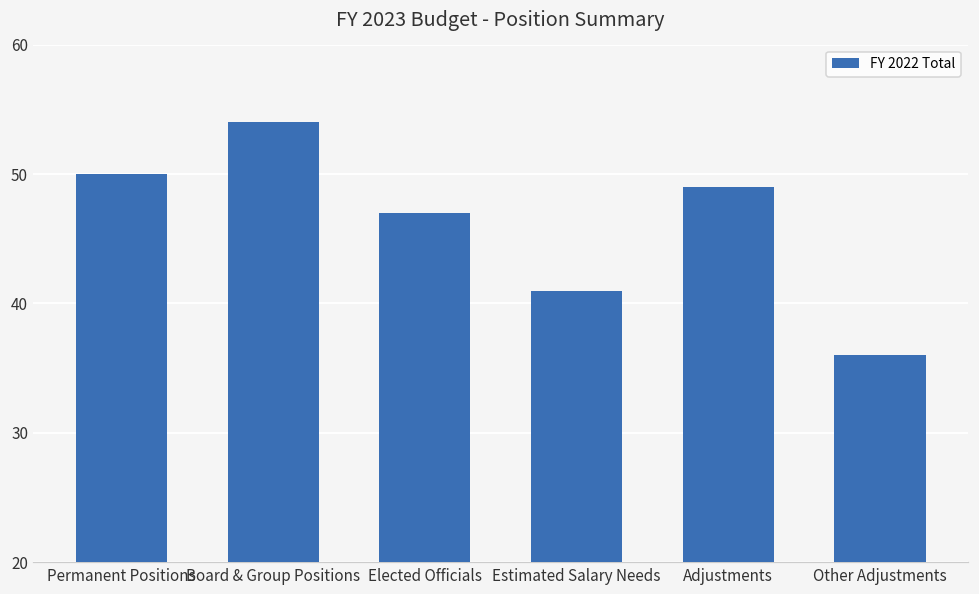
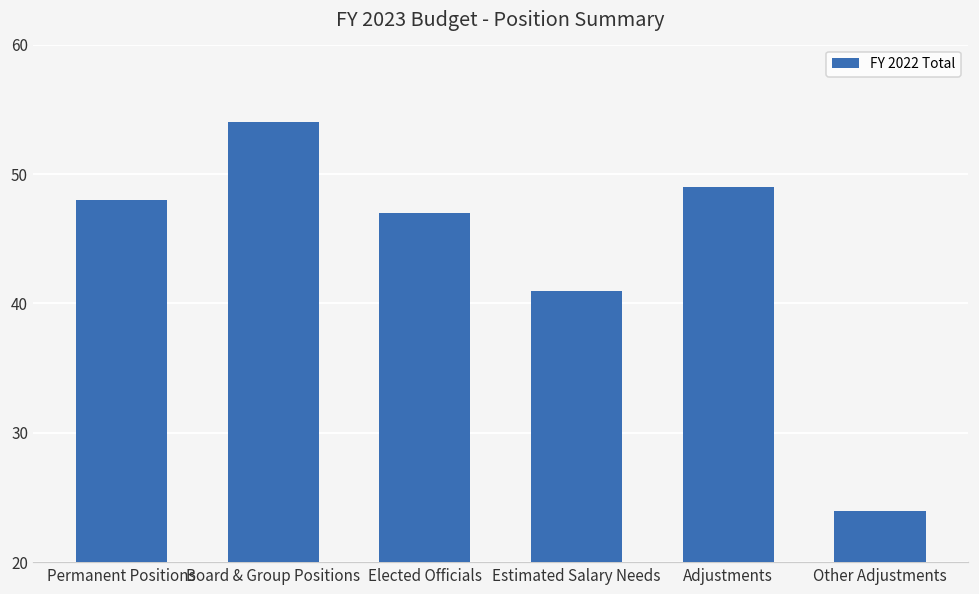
Permanent Positions: 50 -> 48
Other Adjustments: 36 -> 24
